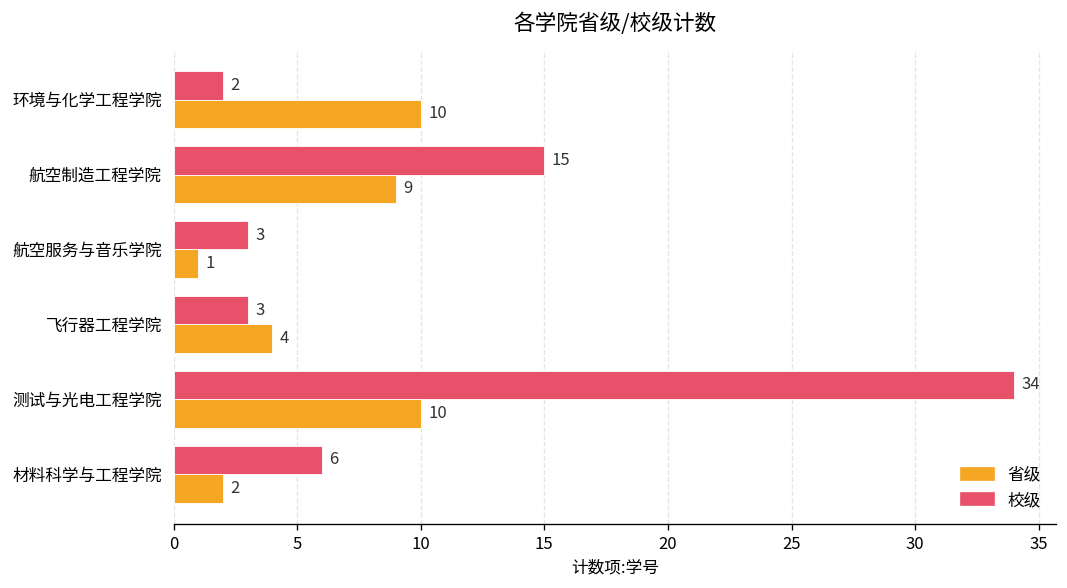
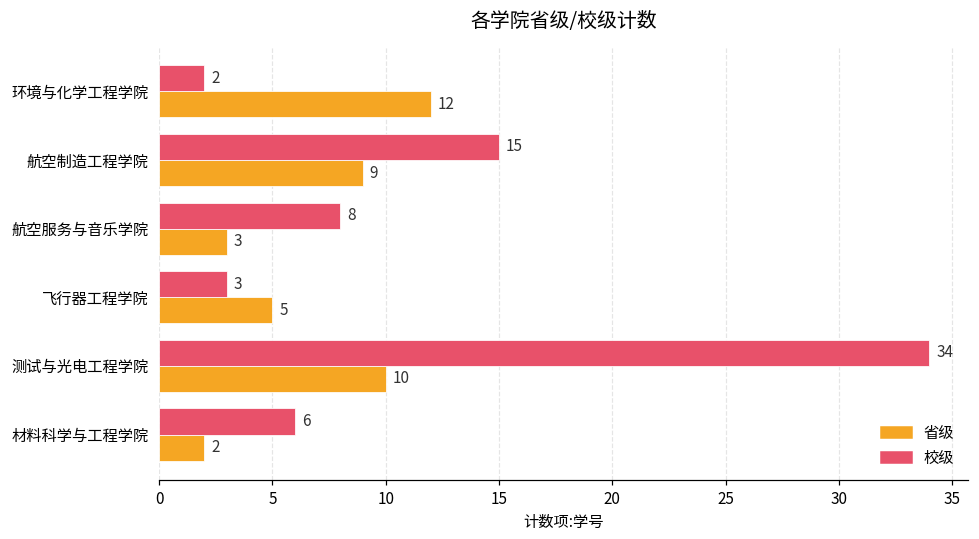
省级, 环境与化学工程学院: 10 -> 12
校级, 航空服务与音乐学院: 3 -> 8
省级, 航空服务与音乐学院: 1 -> 3
省级, 飞行器工程学院: 4 -> 5
